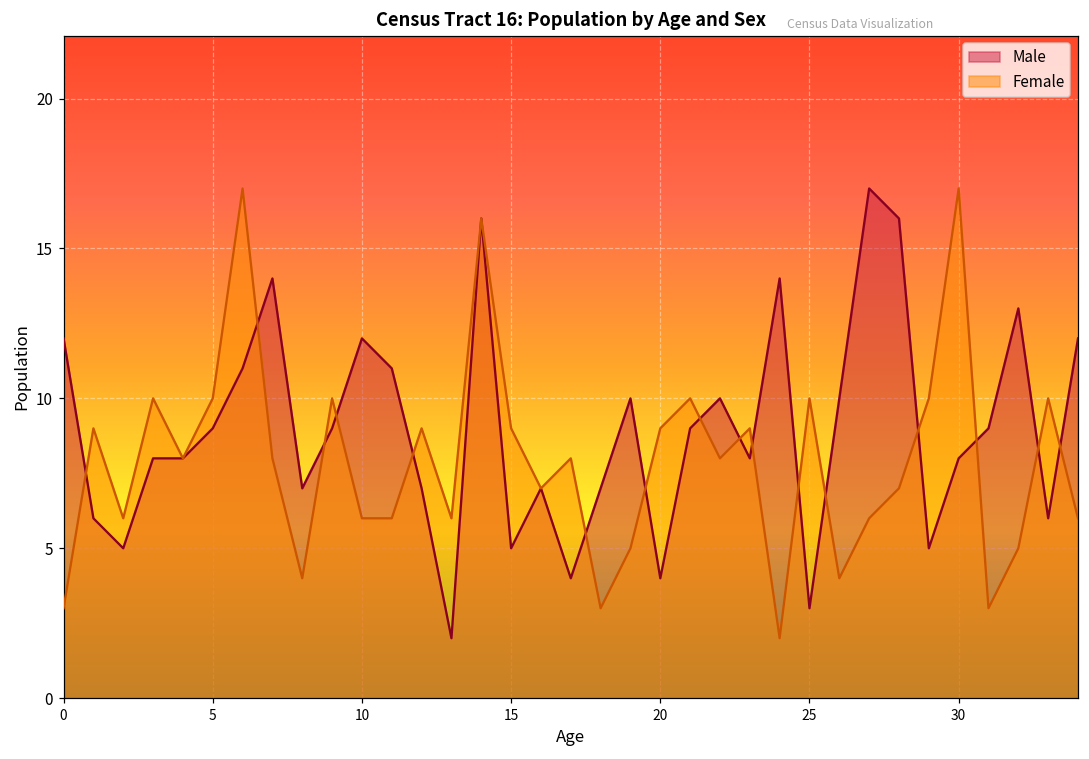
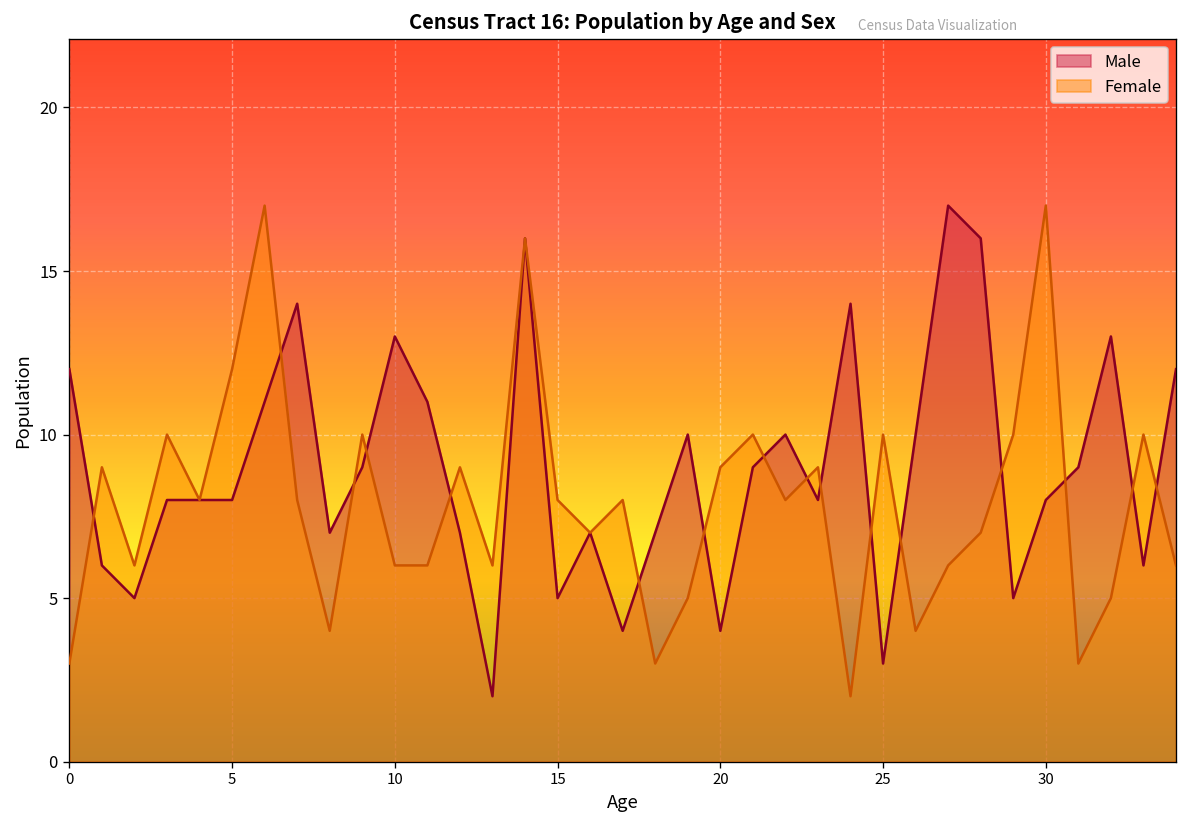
Male, 5: 9 -> 8
Female, 5: 10 -> 12
Male, 10: 12 -> 13
Female, 15: 9 -> 8
